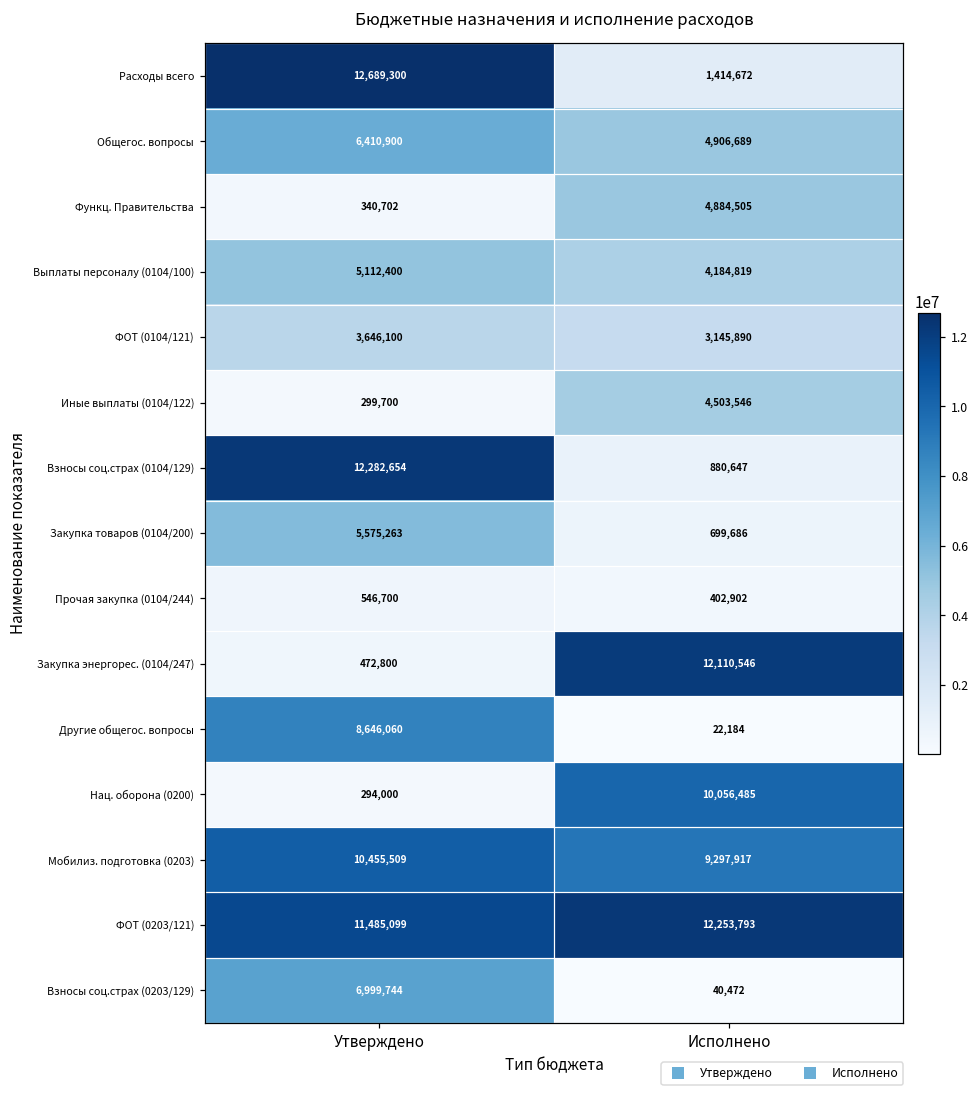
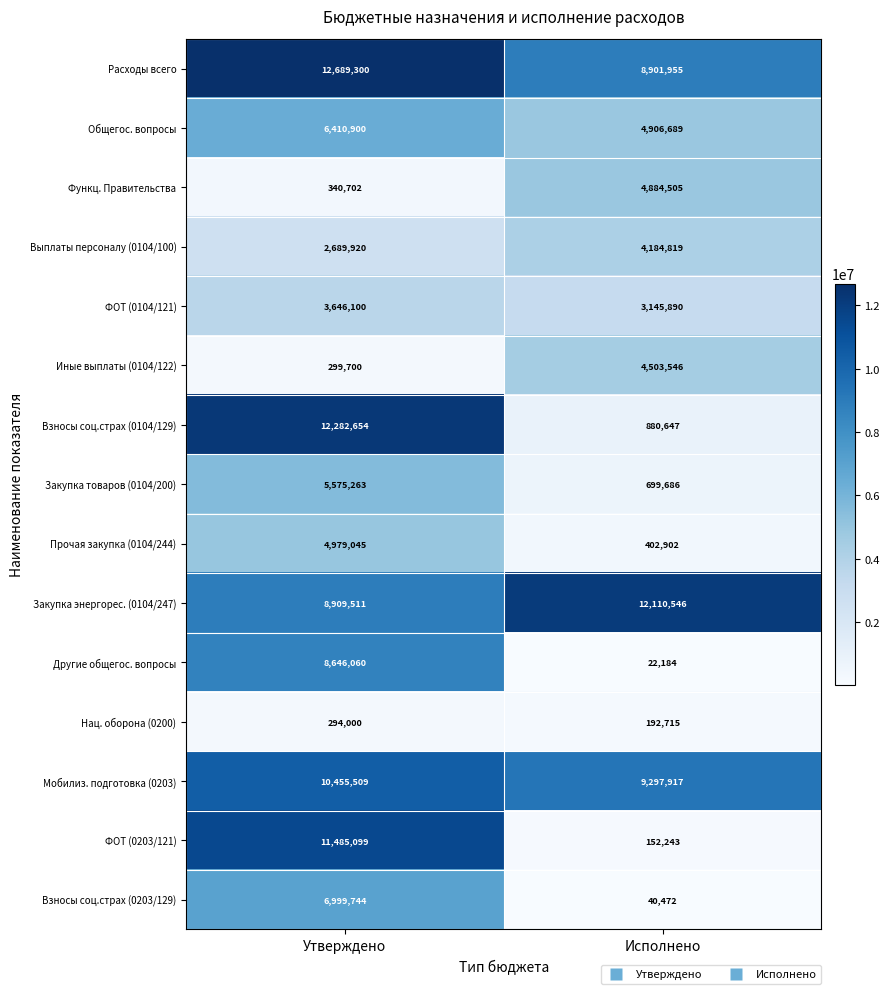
Расходы всего, Исполнено: 1,414,672 -> 8,901,955
Выплаты персоналу (0104/100), Утверждено: 5,112,400 -> 2,689,920
Прочая закупка (0104/244), Утверждено: 546,700 -> 4,979,045
Закупка энергорес. (0104/247), Утверждено: 472,800 -> 8,909,511
Нац. оборона (0200), Исполнено: 10,056,485 -> 192,715
ФОТ (0203/121), Исполнено: 12,253,793 -> 152,243
